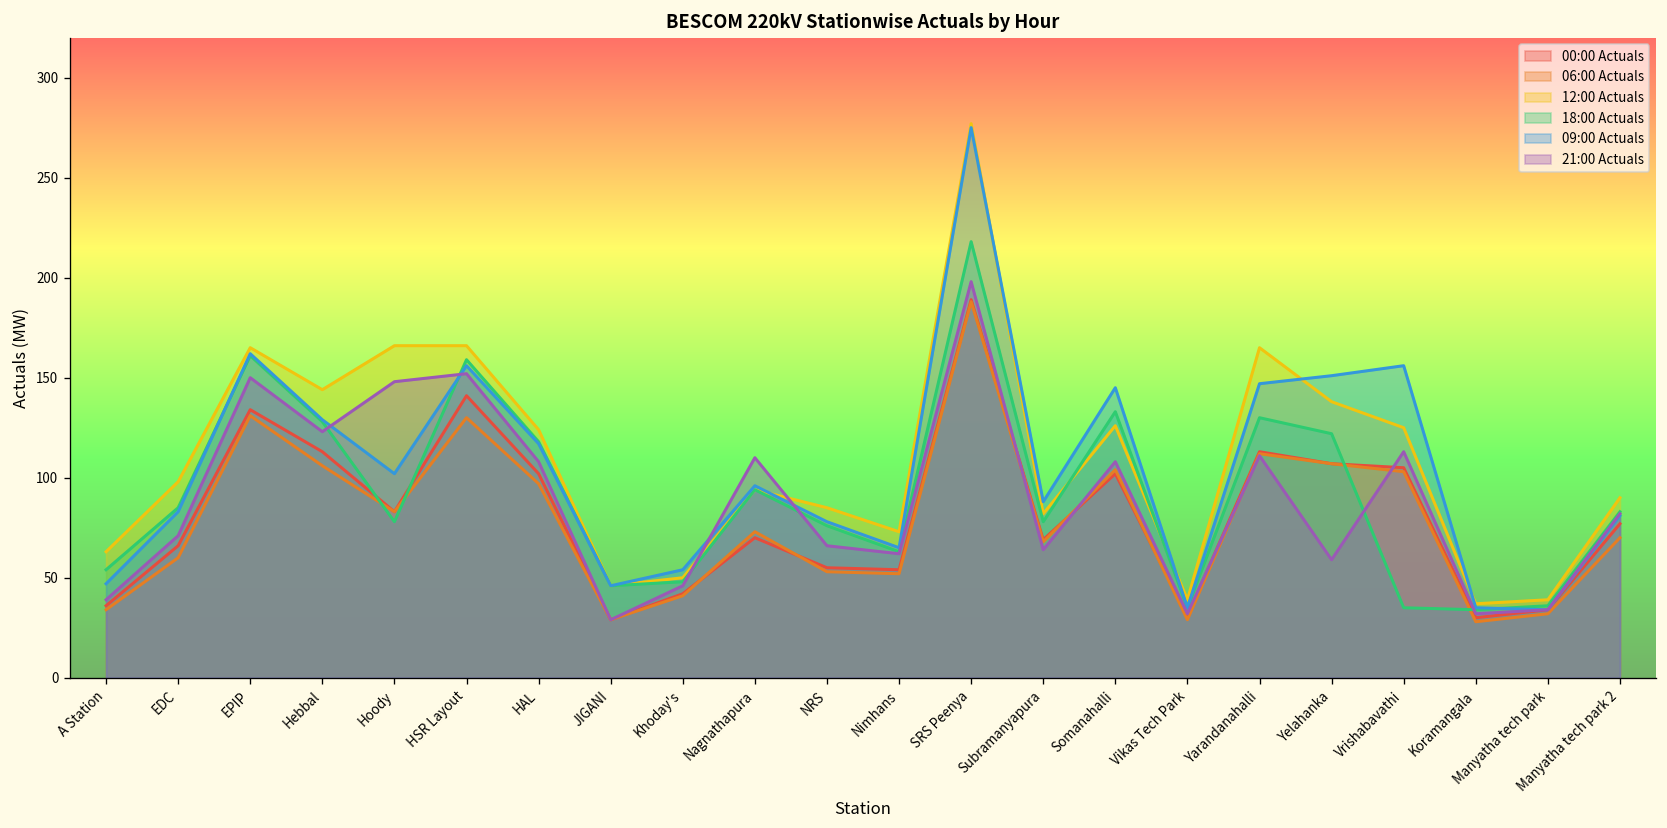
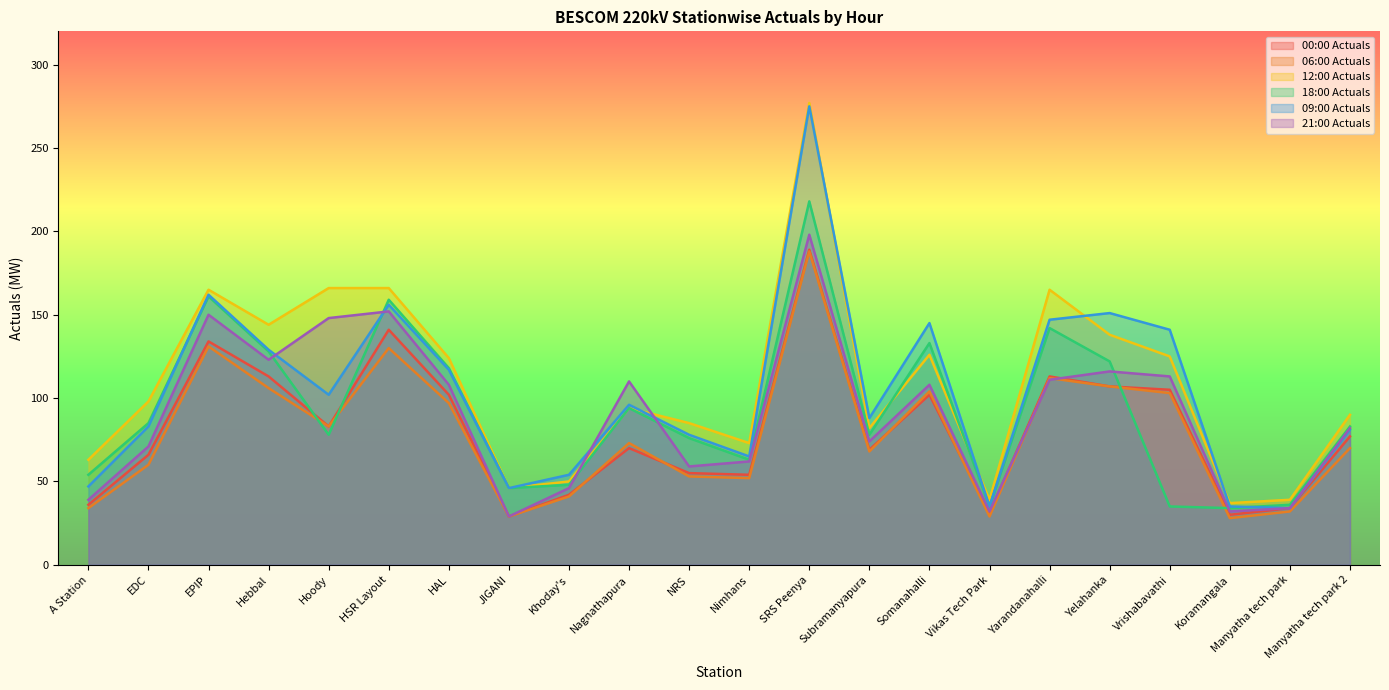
21:00 Actuals, NRS: 66 -> 59
21:00 Actuals, Subramanyapura: 64 -> 74
18:00 Actuals, Yarandanahalli: 130 -> 142
21:00 Actuals, Yelahanka: 59 -> 116
09:00 Actuals, Vrishabavathi: 156 -> 141
